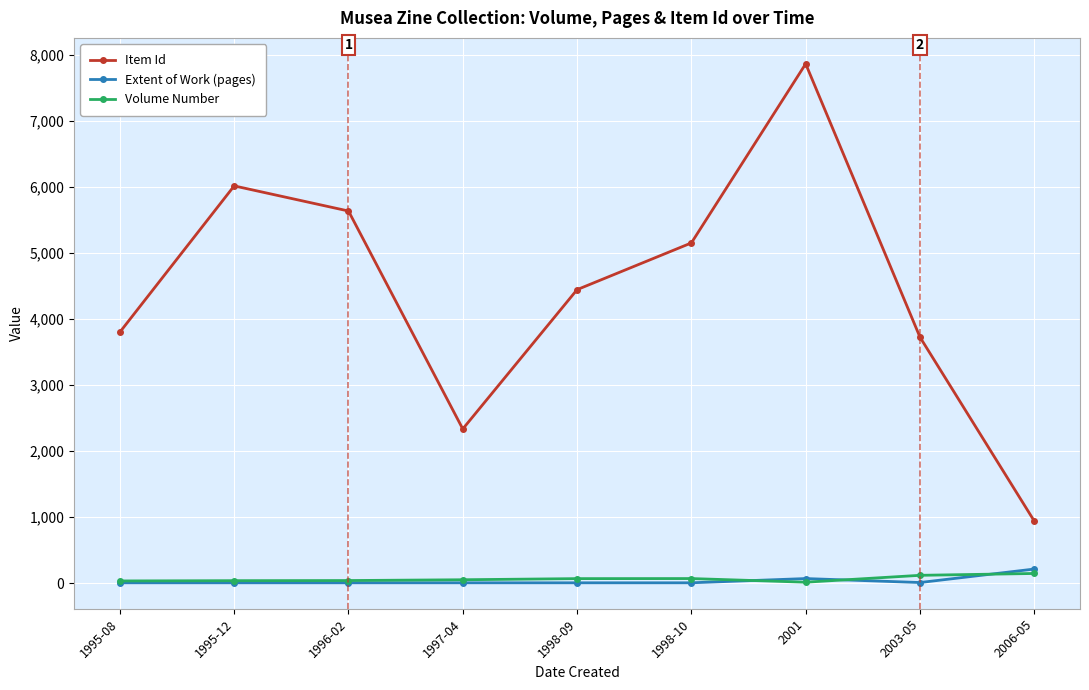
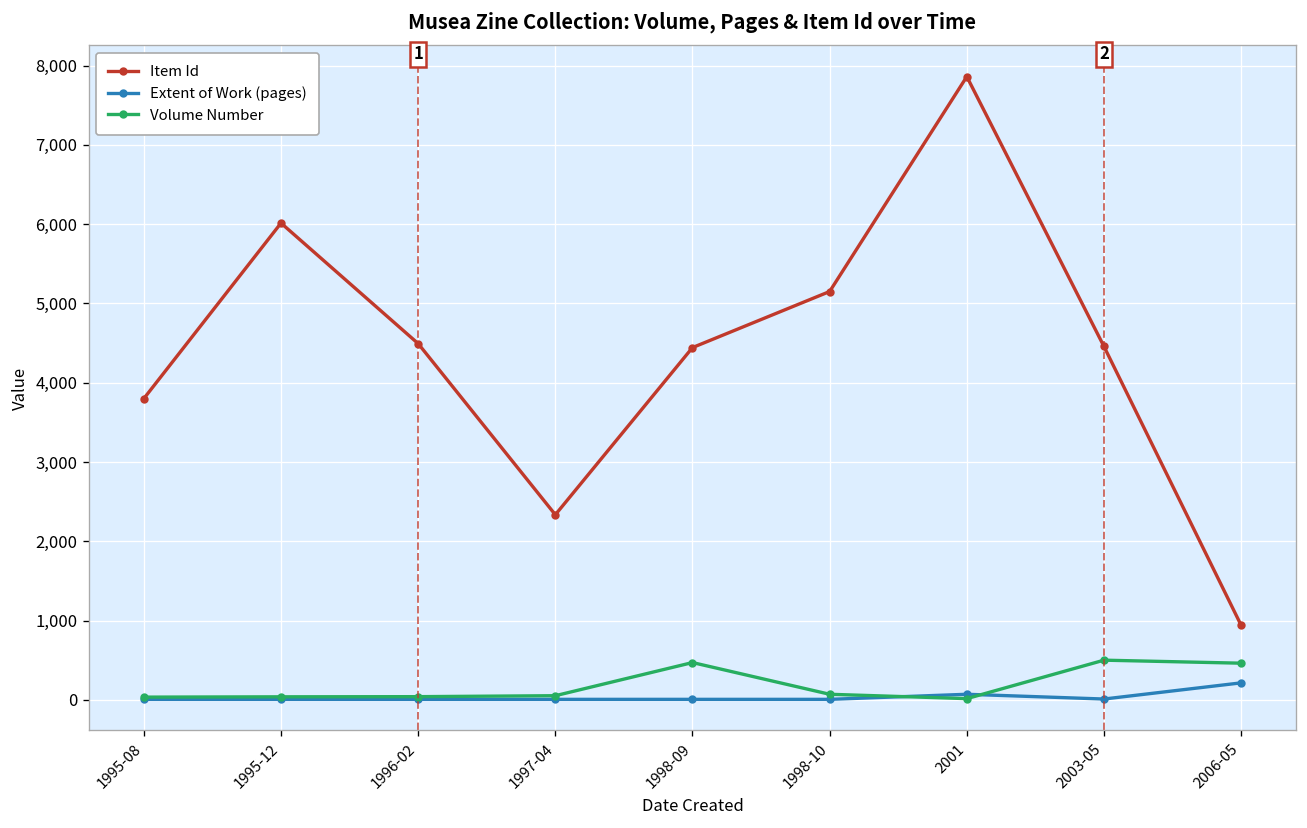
Item Id, 1996-02: 5,600 -> 4,500
Volume Number, 1998-09: 100 -> 500
Item Id, 2003-05: 3,700 -> 4,500
Volume Number, 2003-05: 100 -> 500
Volume Number, 2006-05: 100 -> 500
